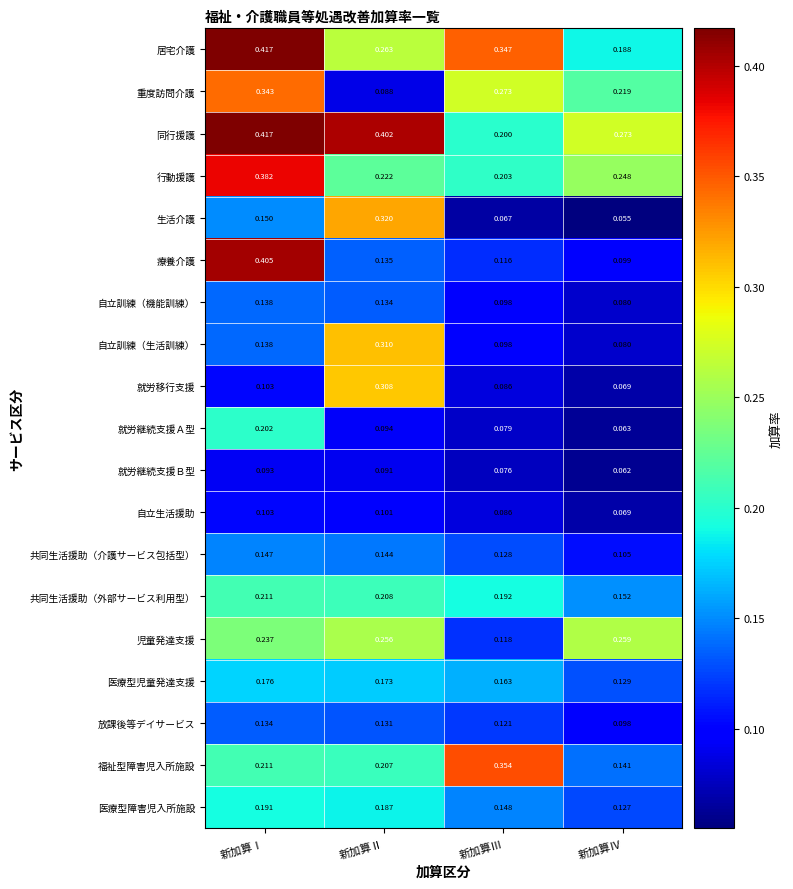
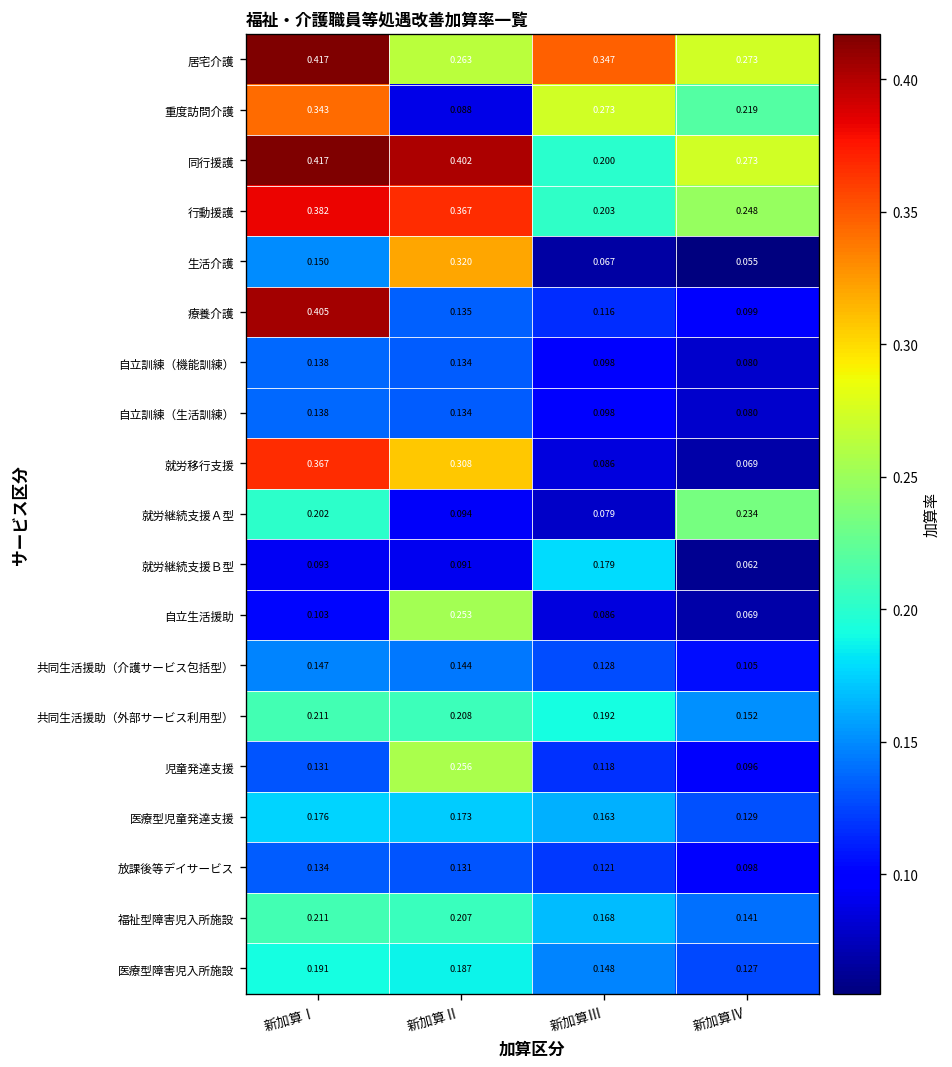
居宅介護, 新加算Ⅳ: 0.188 -> 0.273
行動援護, 新加算Ⅱ: 0.222 -> 0.367
自立訓練（生活訓練）, 新加算Ⅱ: 0.310 -> 0.134
就労移行支援, 新加算Ⅰ: 0.103 -> 0.367
就労継続支援Ａ型, 新加算Ⅳ: 0.063 -> 0.234
就労継続支援Ｂ型, 新加算Ⅲ: 0.076 -> 0.179
自立生活援助, 新加算Ⅱ: 0.101 -> 0.253
児童発達支援, 新加算Ⅰ: 0.237 -> 0.131
児童発達支援, 新加算Ⅳ: 0.259 -> 0.096
福祉型障害児入所施設, 新加算Ⅲ: 0.354 -> 0.168
